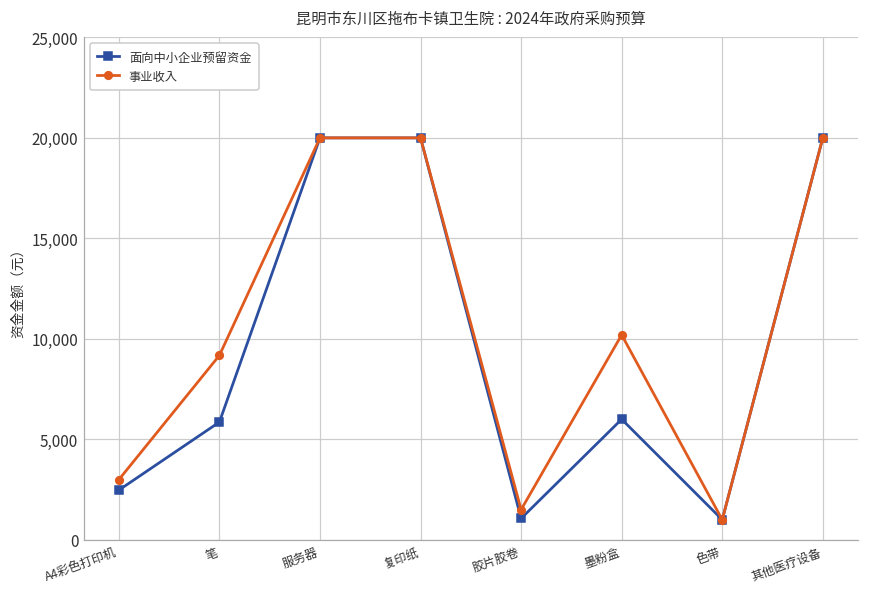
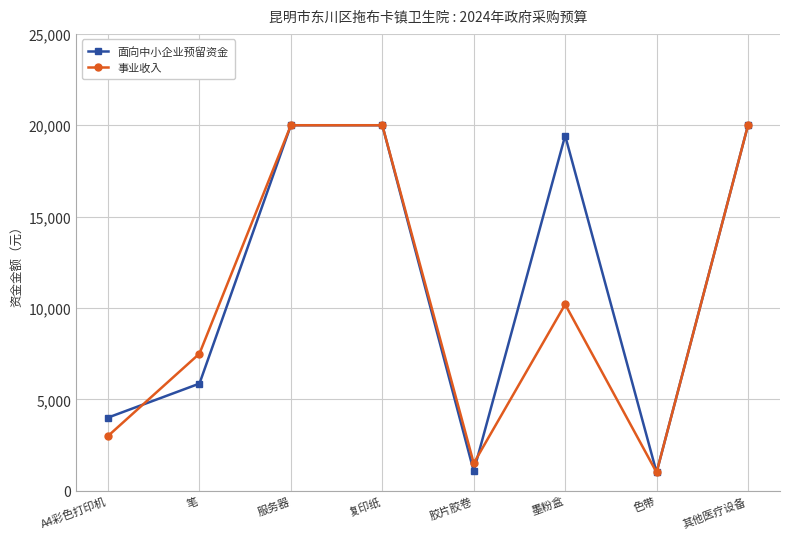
面向中小企业预留资金, A4彩色打印机: 2,500 -> 4,000
事业收入, 笔: 9,200 -> 7,500
面向中小企业预留资金, 墨粉盒: 6,000 -> 19,400
